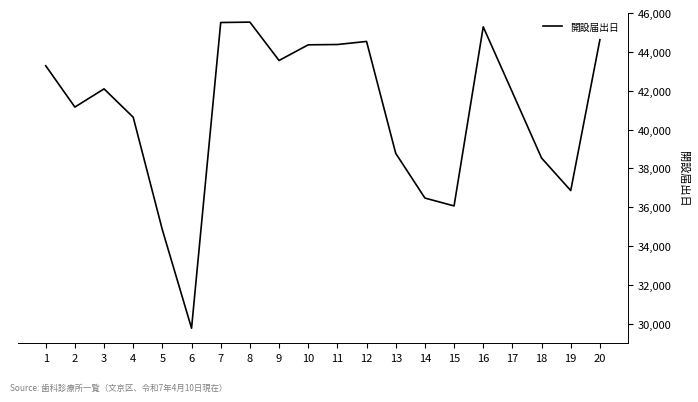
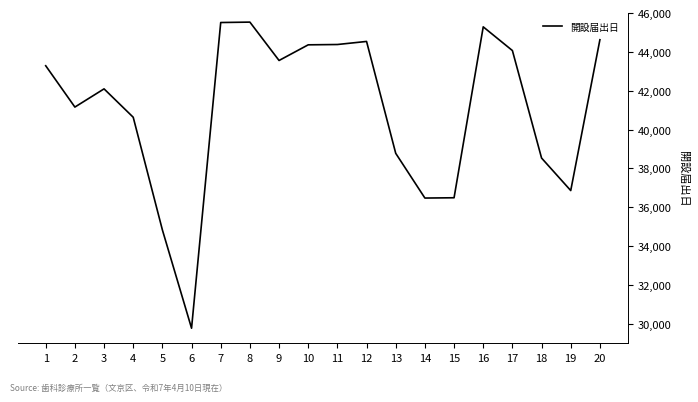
15: 36,100 -> 36,500
17: 41,900 -> 44,100
